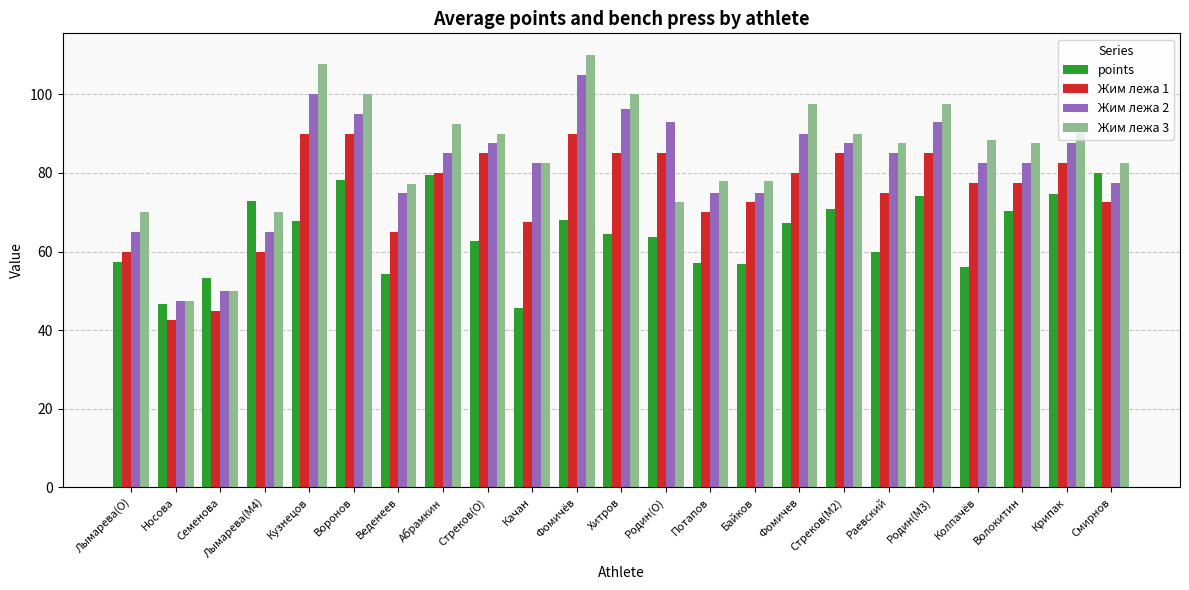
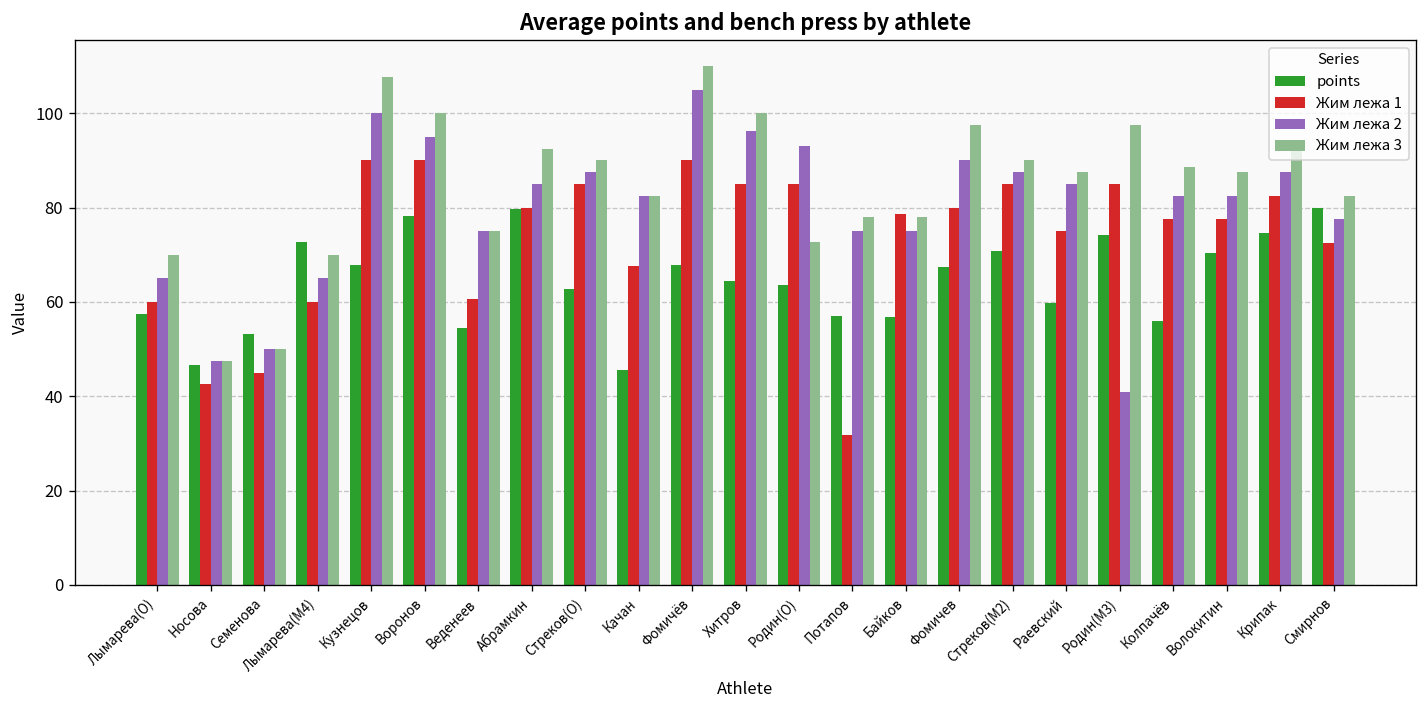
Жим лежа 1, Веденеев: 65 -> 61
Жим лежа 3, Веденеев: 77 -> 75
Жим лежа 1, Потапов: 70 -> 32
Жим лежа 1, Байков: 73 -> 79
Жим лежа 2, Родин(M3): 93 -> 41
